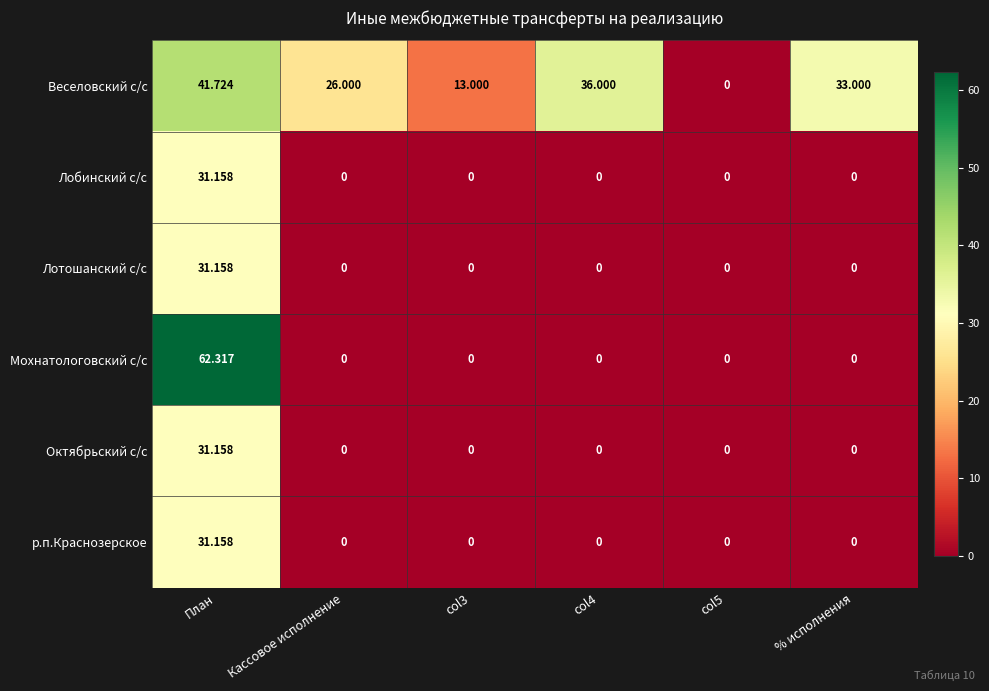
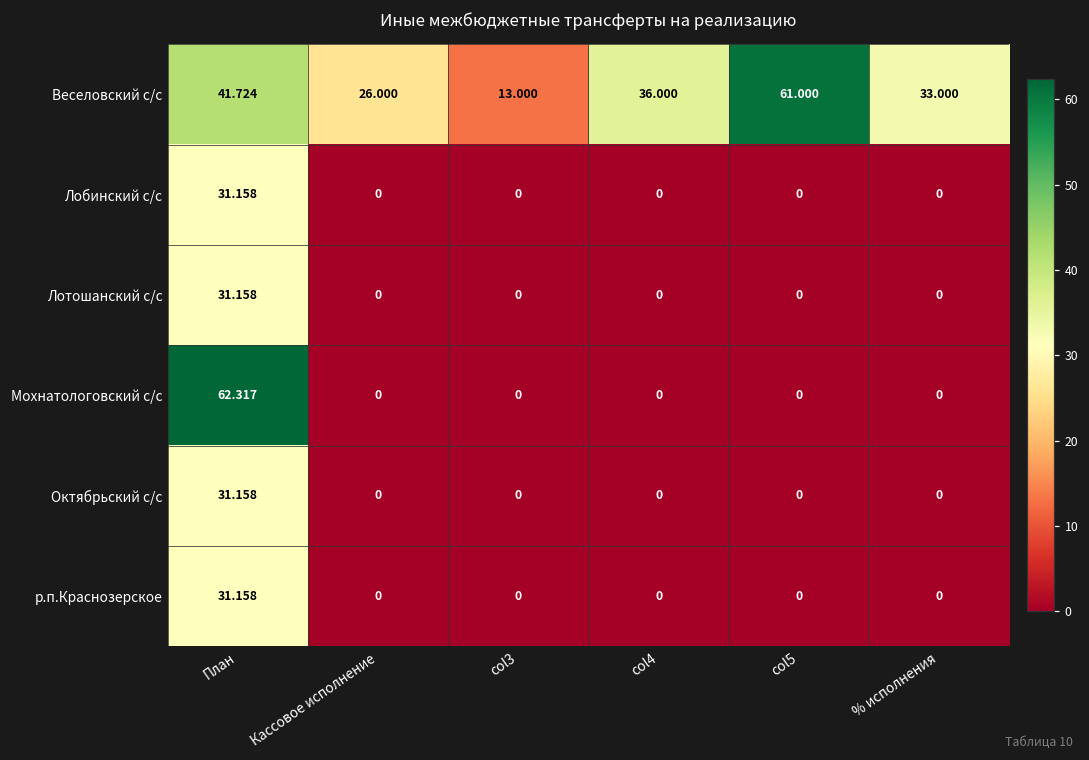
Веселовский с/с, col5: 0 -> 61.000
